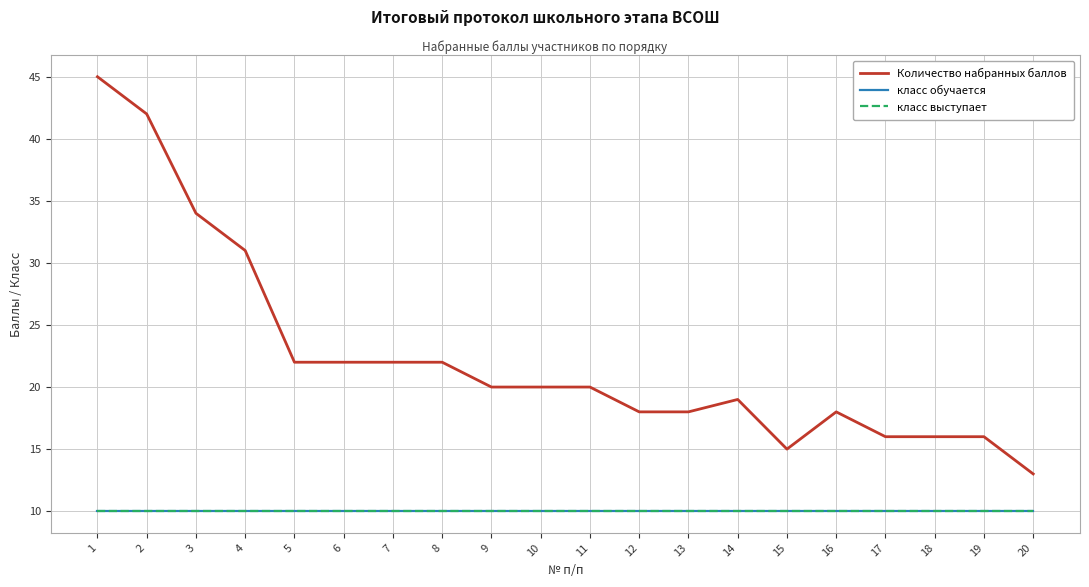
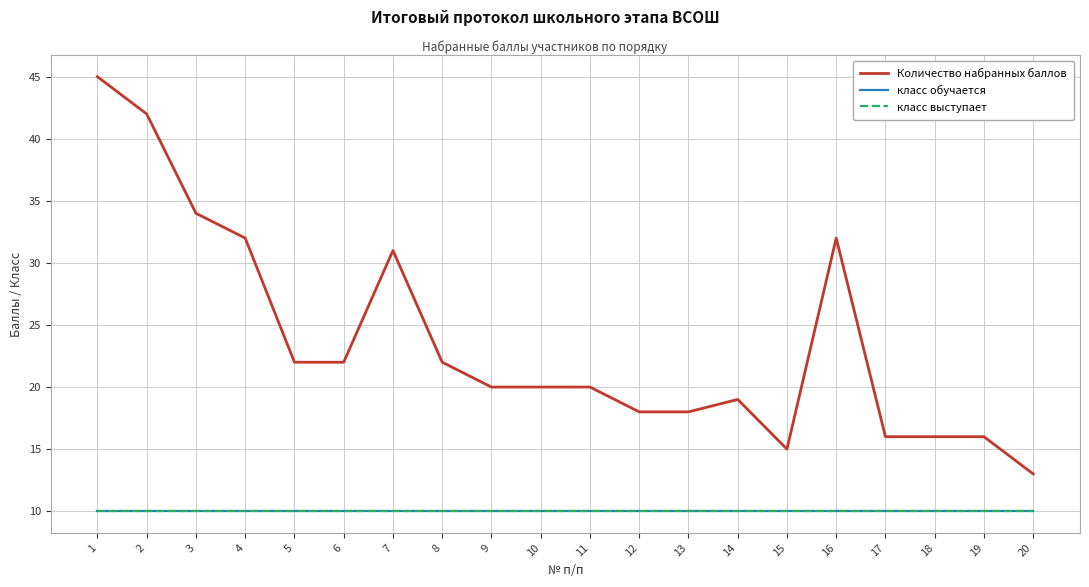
Количество набранных баллов, 4: 31 -> 32
Количество набранных баллов, 7: 22 -> 31
Количество набранных баллов, 16: 18 -> 32
